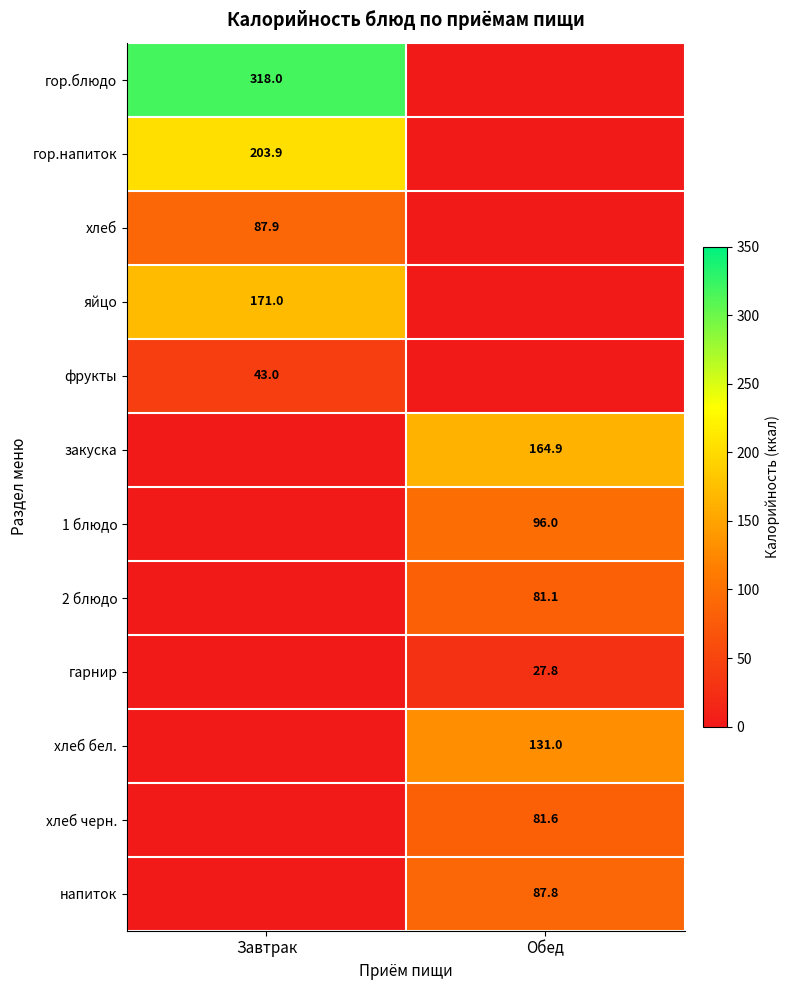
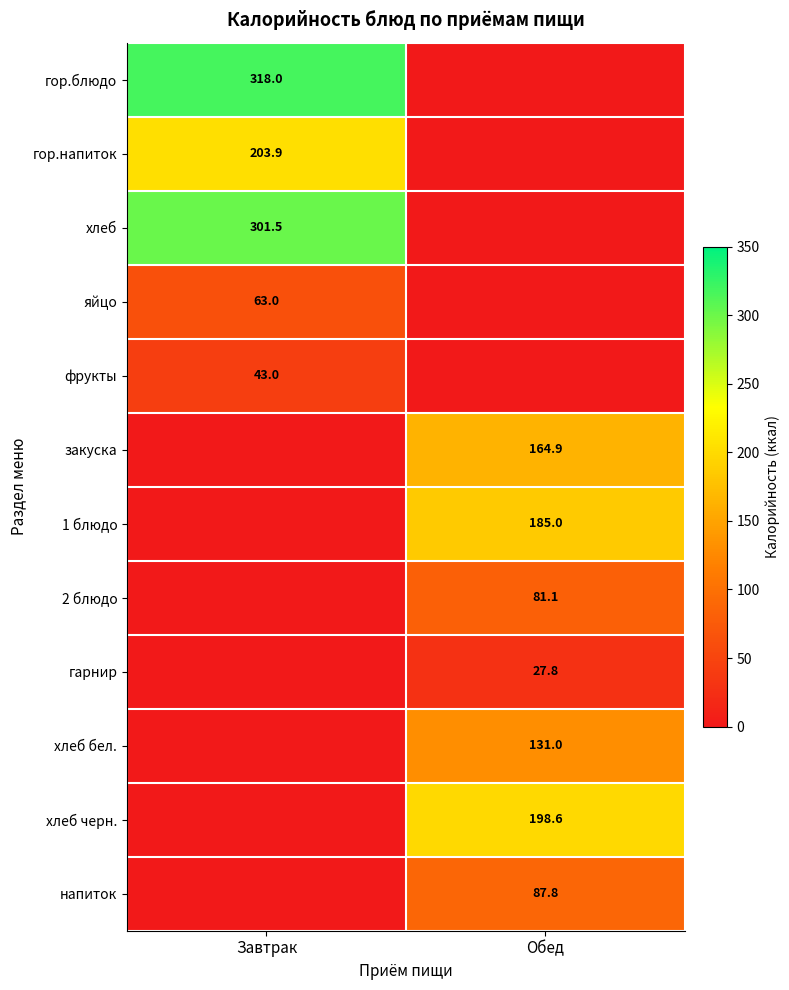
хлеб, Завтрак: 87.9 -> 301.5
яйцо, Завтрак: 171.0 -> 63.0
1 блюдо, Обед: 96.0 -> 185.0
хлеб черн., Обед: 81.6 -> 198.6
